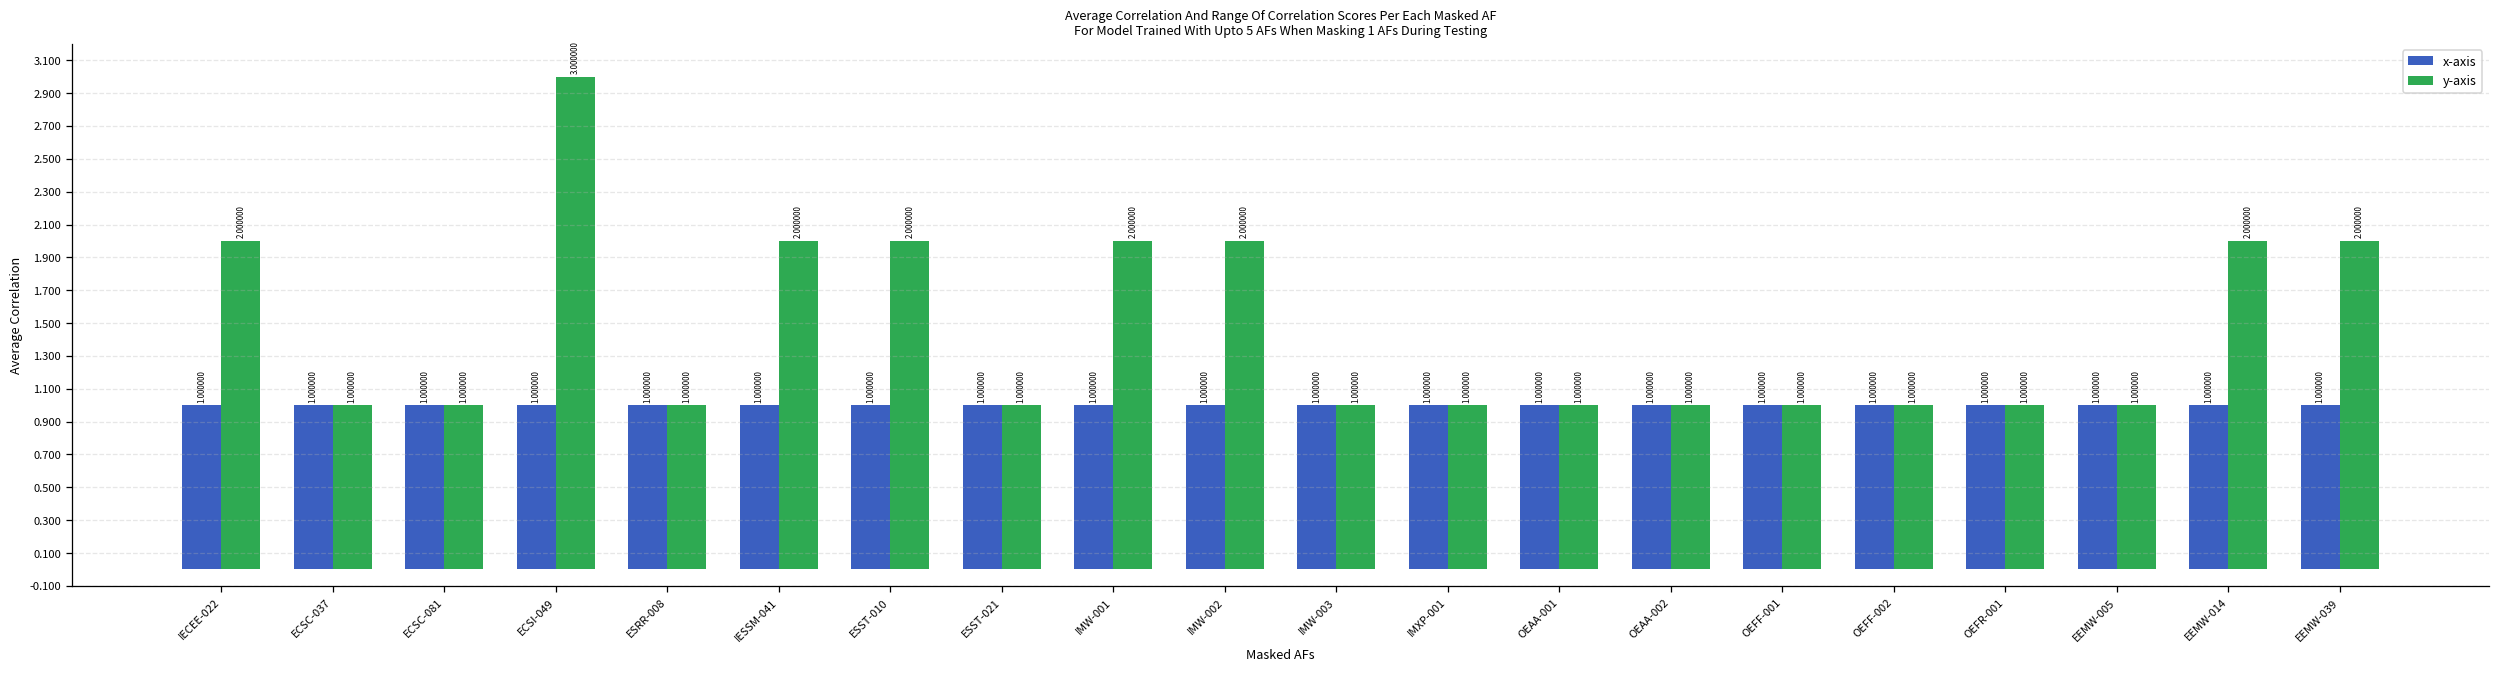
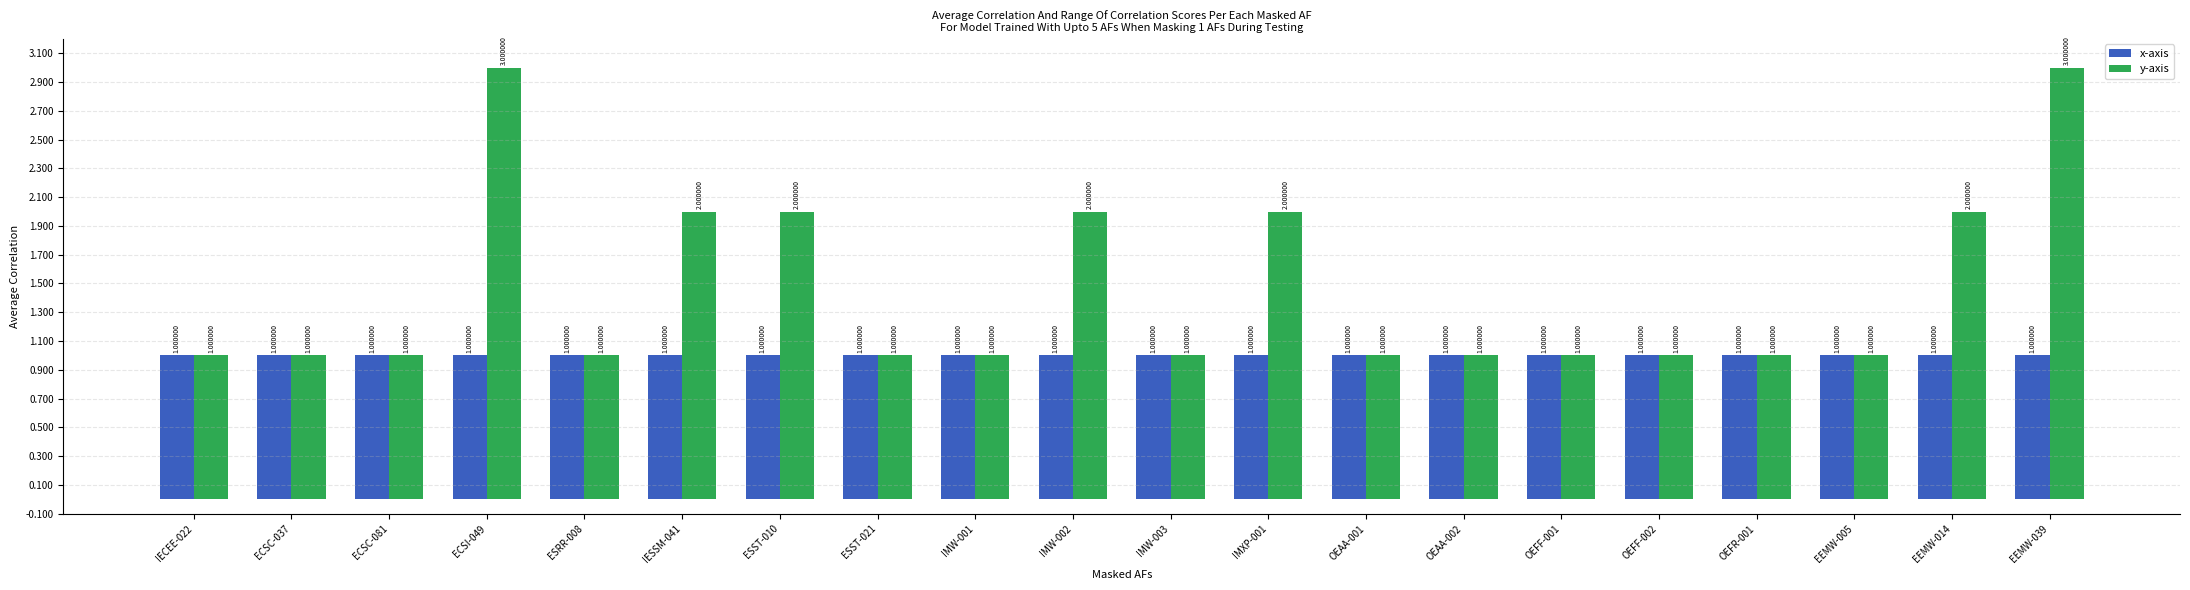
y-axis, IECEE-022: 2.000000 -> 1.000000
y-axis, IMW-001: 2.000000 -> 1.000000
y-axis, IMXP-001: 1.000000 -> 2.000000
y-axis, EEMW-039: 2.000000 -> 3.000000
